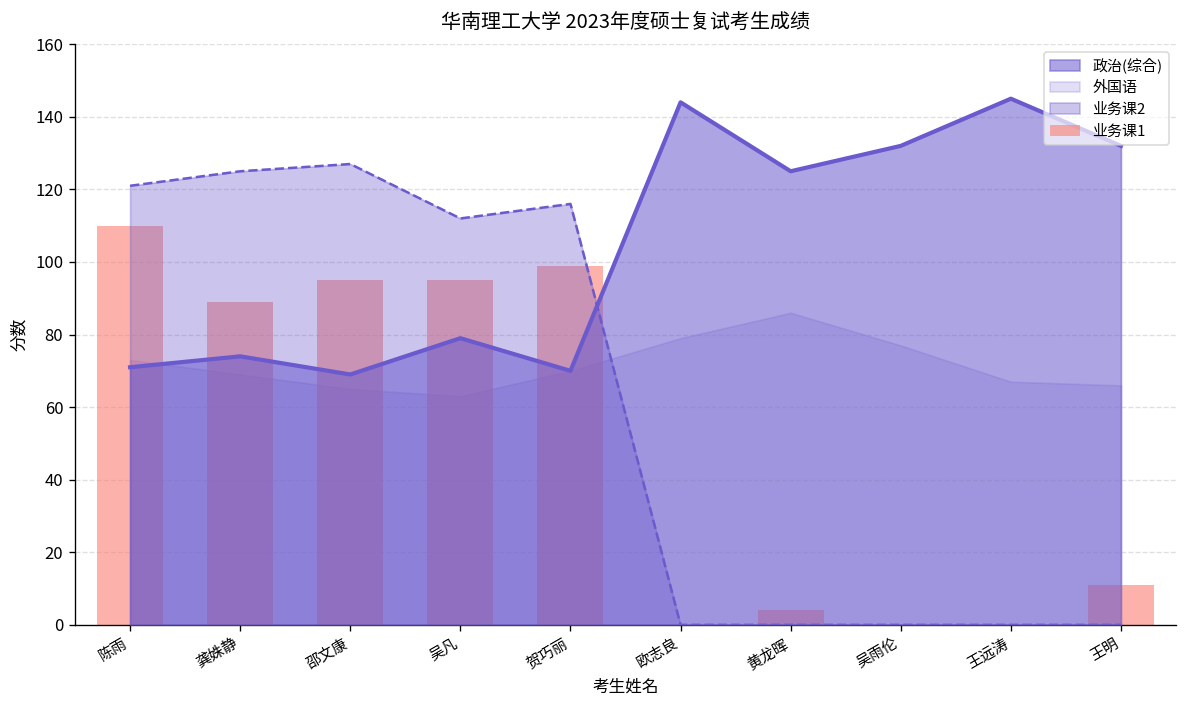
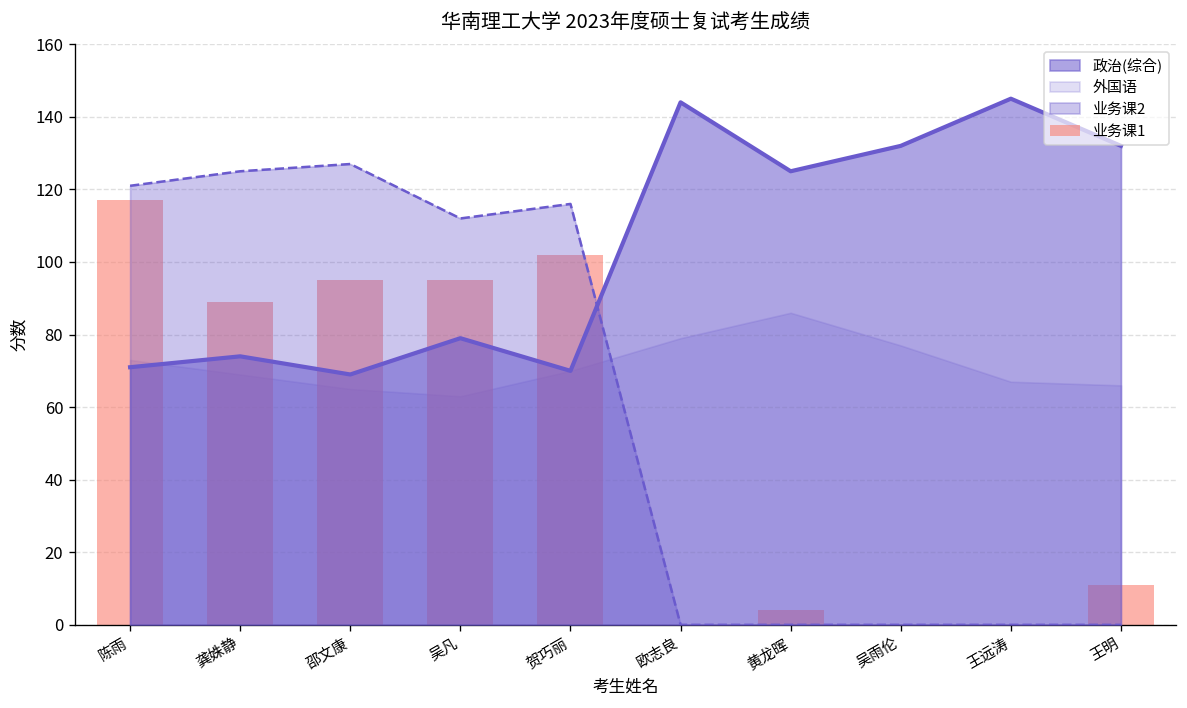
业务课1, 陈雨: 110 -> 117
业务课1, 贺巧丽: 99 -> 102
